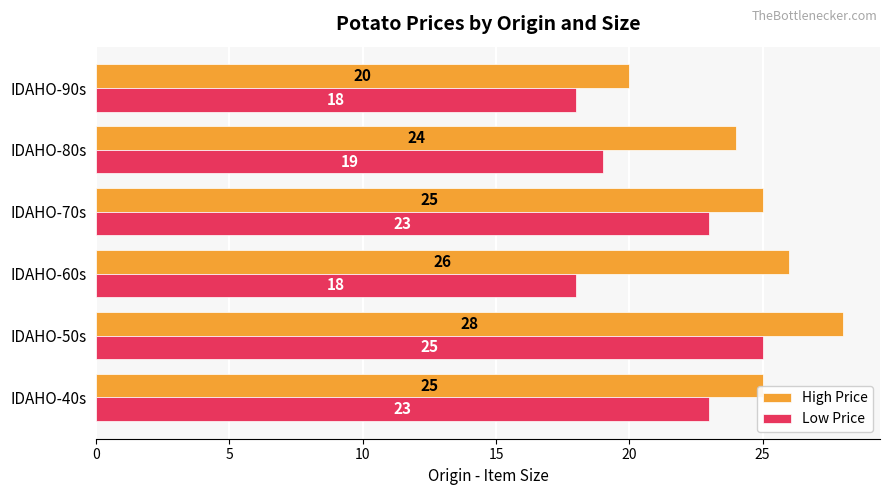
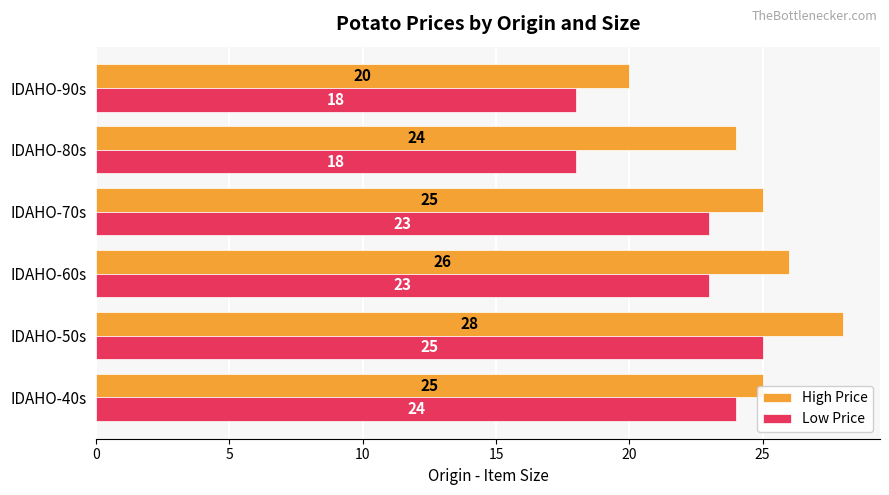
Low Price, IDAHO-80s: 19 -> 18
Low Price, IDAHO-60s: 18 -> 23
Low Price, IDAHO-40s: 23 -> 24
